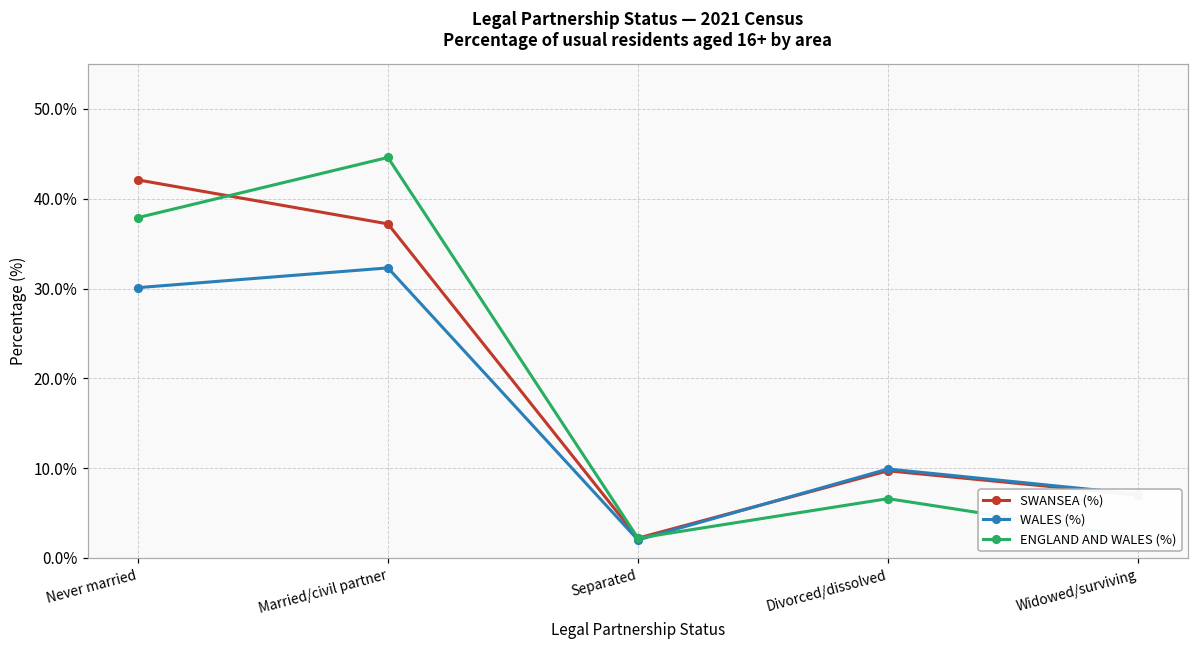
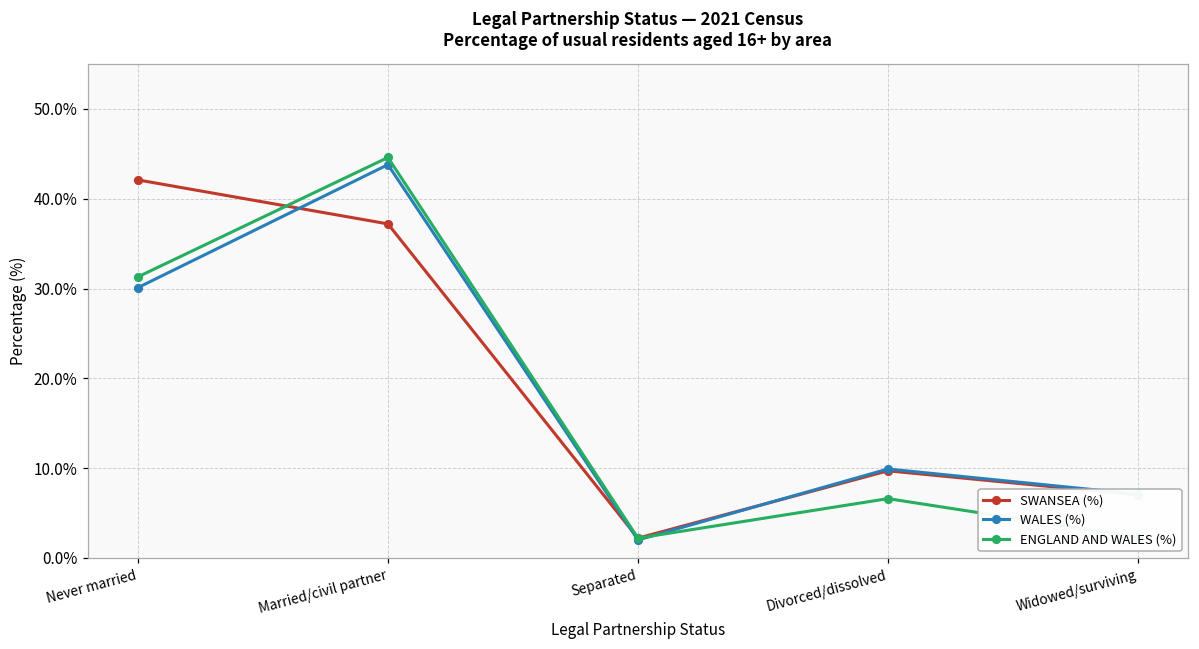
ENGLAND AND WALES (%), Never married: 38% -> 31%
WALES (%), Married/civil partner: 32% -> 44%
